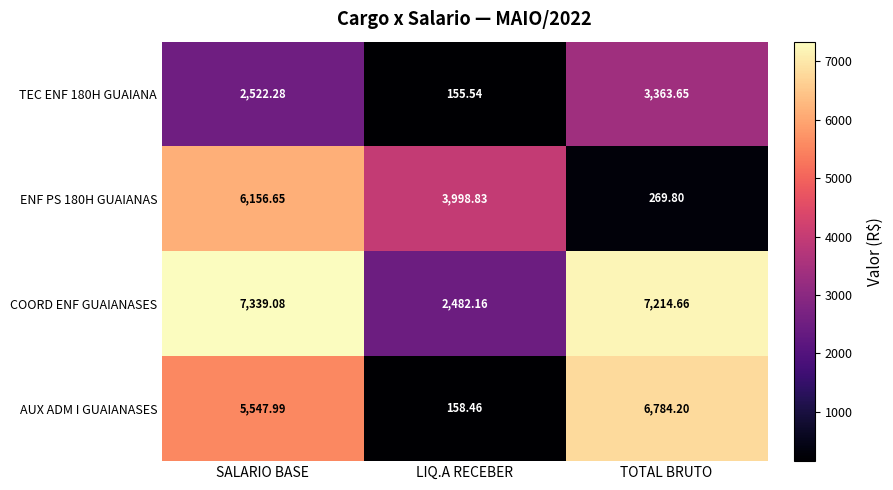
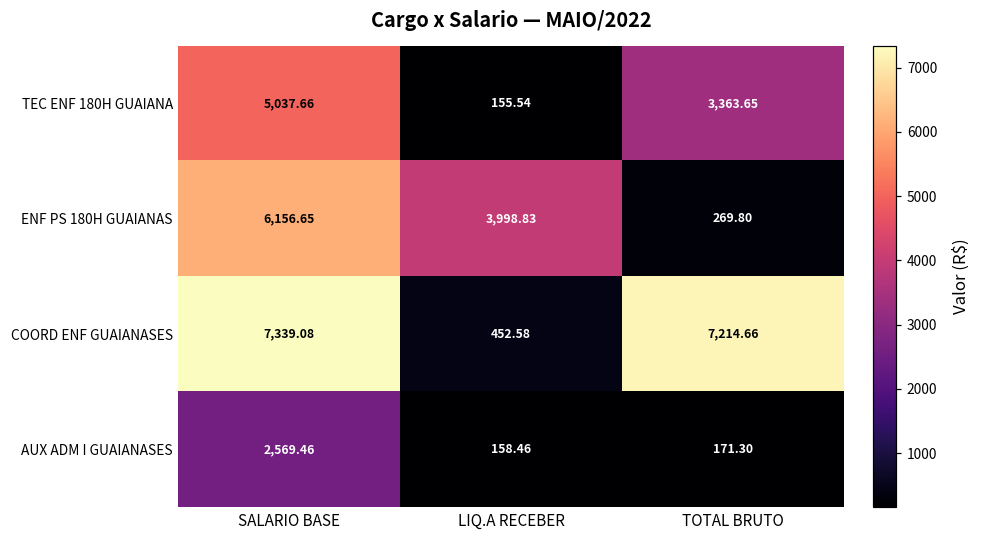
TEC ENF 180H GUAIANA, SALARIO BASE: 2,522.28 -> 5,037.66
COORD ENF GUAIANASES, LIQ.A RECEBER: 2,482.16 -> 452.58
AUX ADM I GUAIANASES, SALARIO BASE: 5,547.99 -> 2,569.46
AUX ADM I GUAIANASES, TOTAL BRUTO: 6,784.20 -> 171.30
